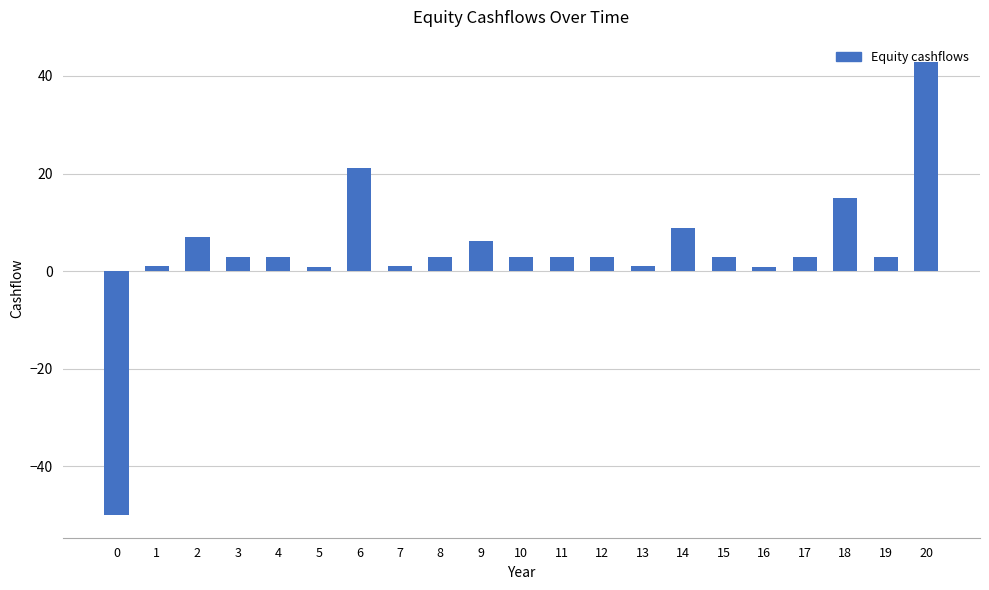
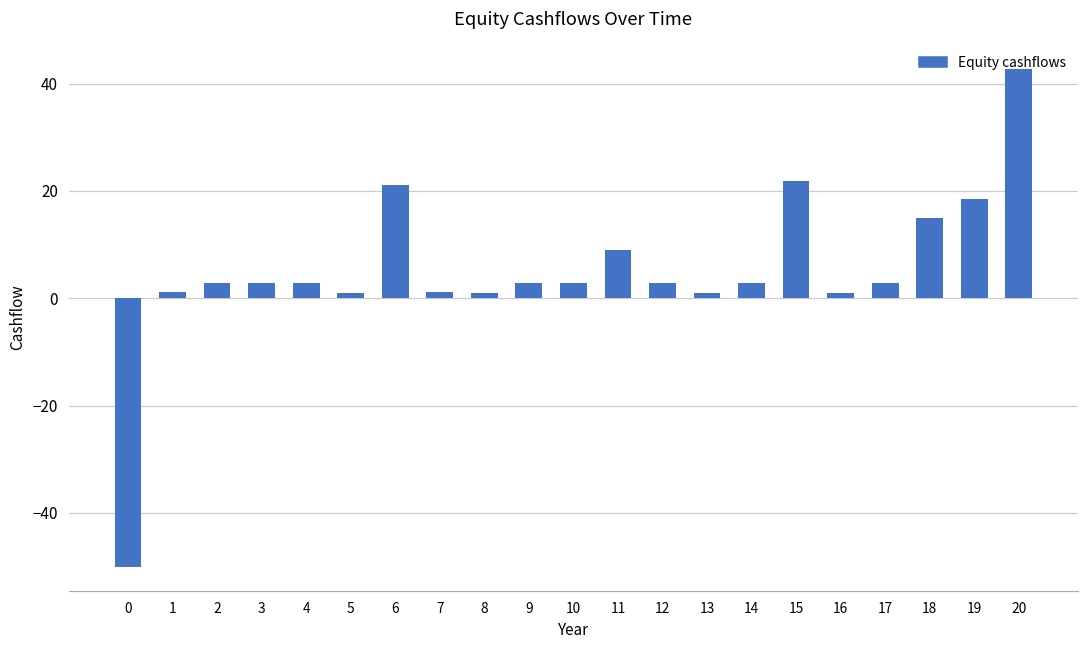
2: 7 -> 3
8: 3 -> 1
9: 6 -> 3
11: 3 -> 9
14: 9 -> 3
15: 3 -> 22
19: 3 -> 19
